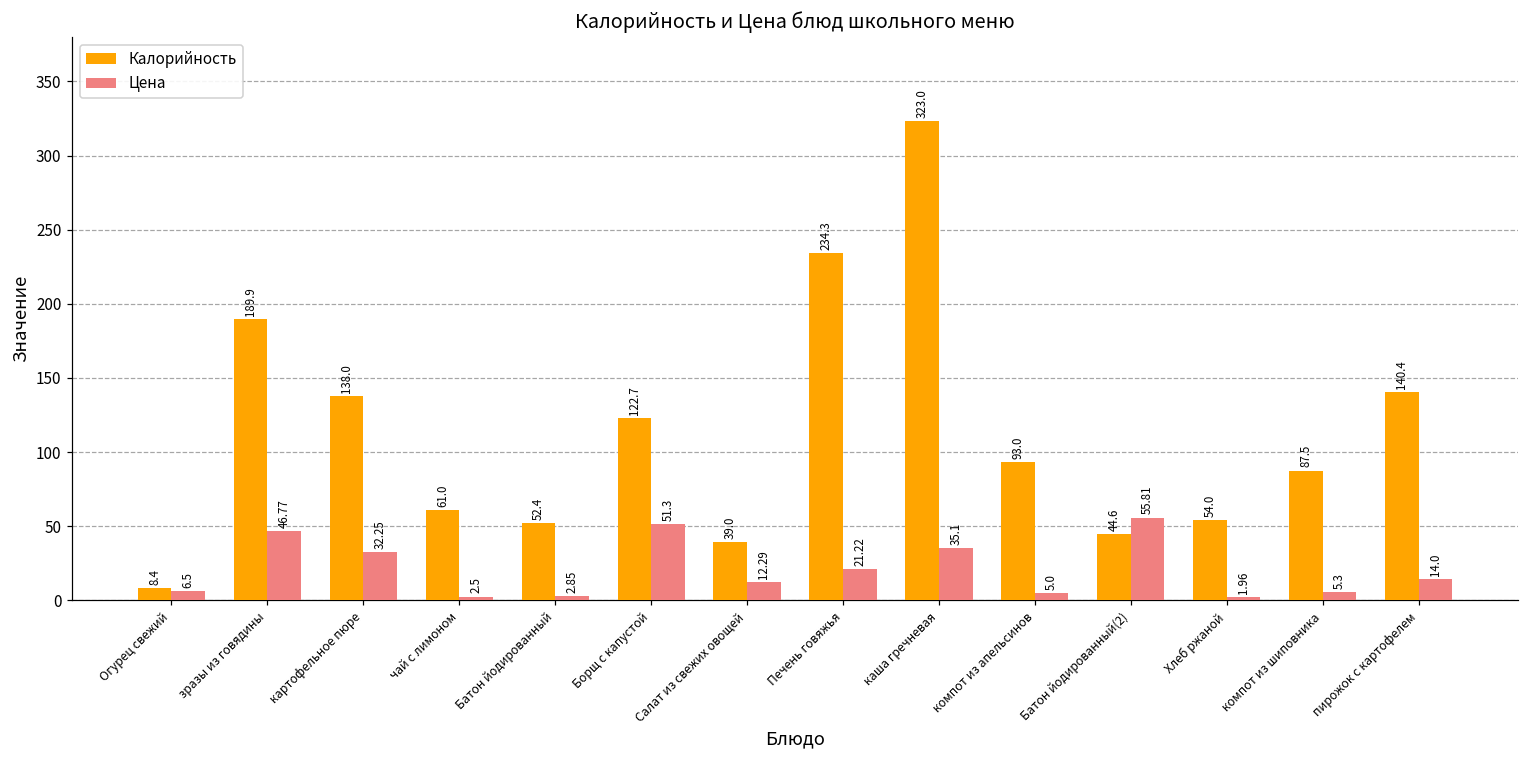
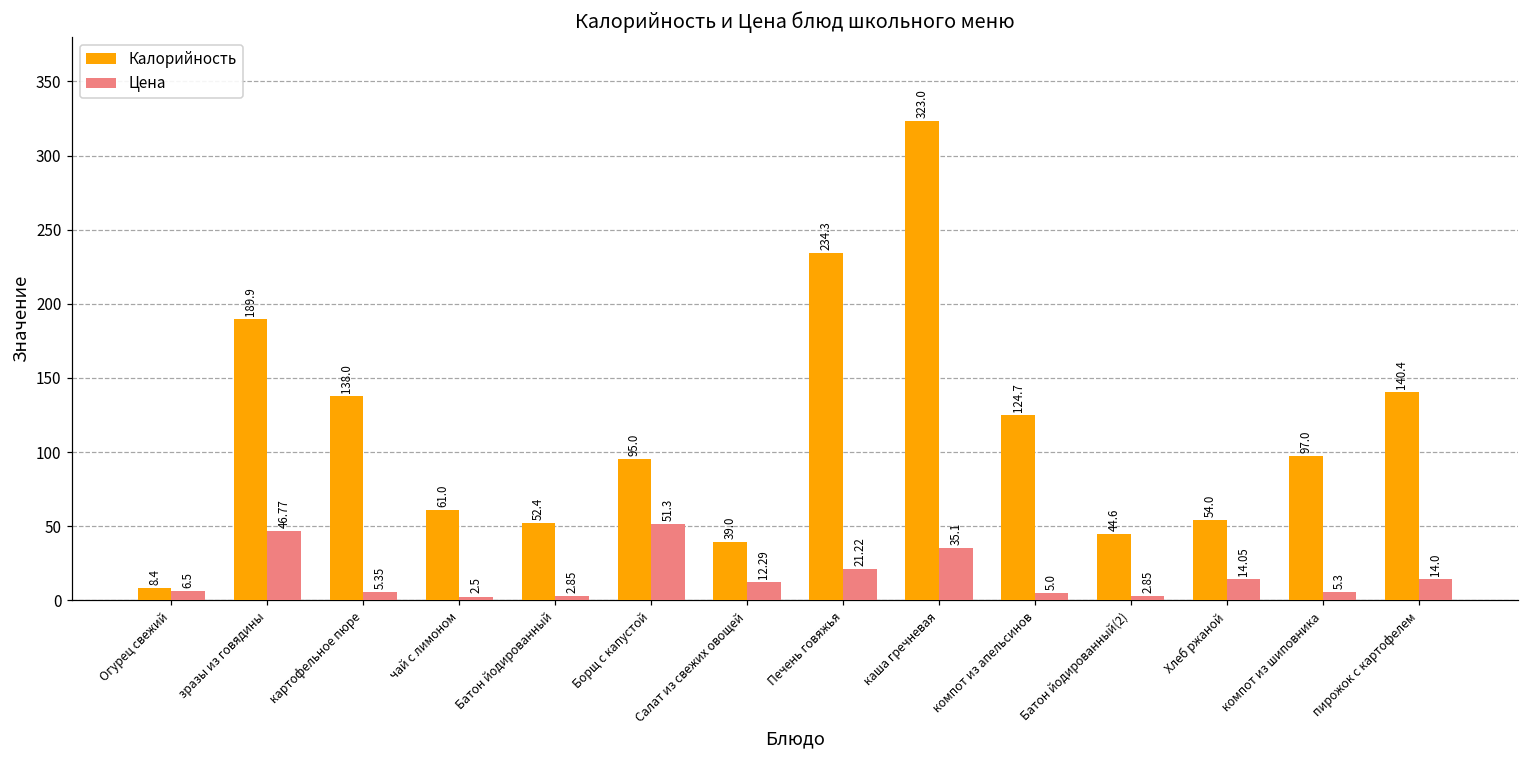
Цена, картофельное пюре: 32.25 -> 5.35
Калорийность, Борщ с капустой: 122.7 -> 95.0
Калорийность, компот из апельсинов: 93.0 -> 124.7
Цена, Батон йодированный(2): 55.81 -> 2.85
Цена, Хлеб ржаной: 1.96 -> 14.05
Калорийность, компот из шиповника: 87.5 -> 97.0
